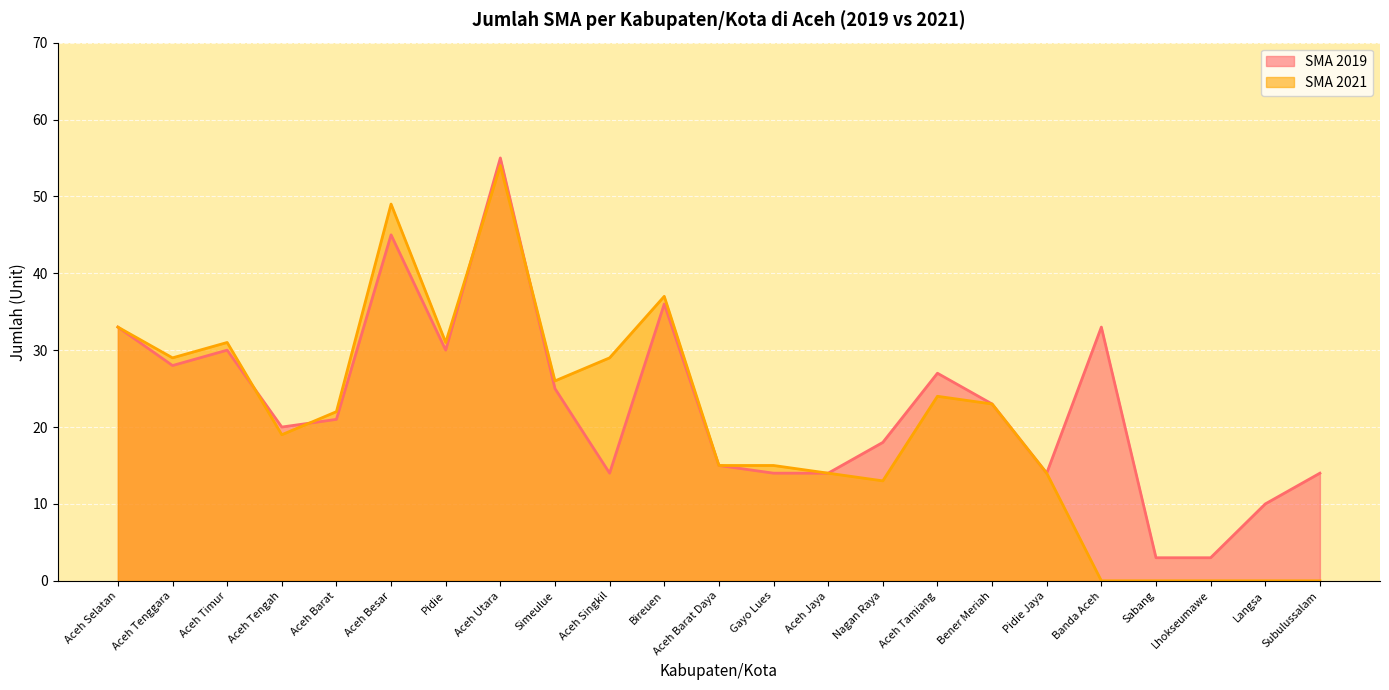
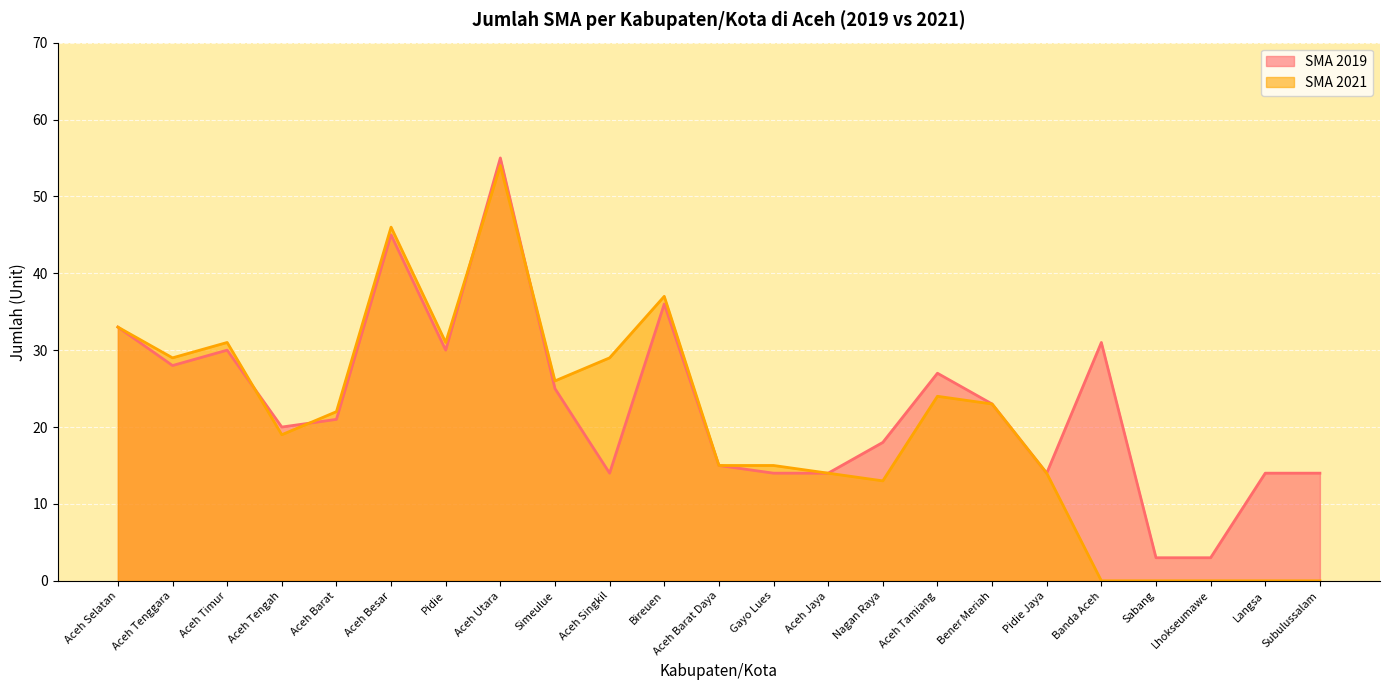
SMA 2021, Aceh Besar: 49 -> 46
SMA 2019, Banda Aceh: 33 -> 31
SMA 2019, Langsa: 10 -> 14
